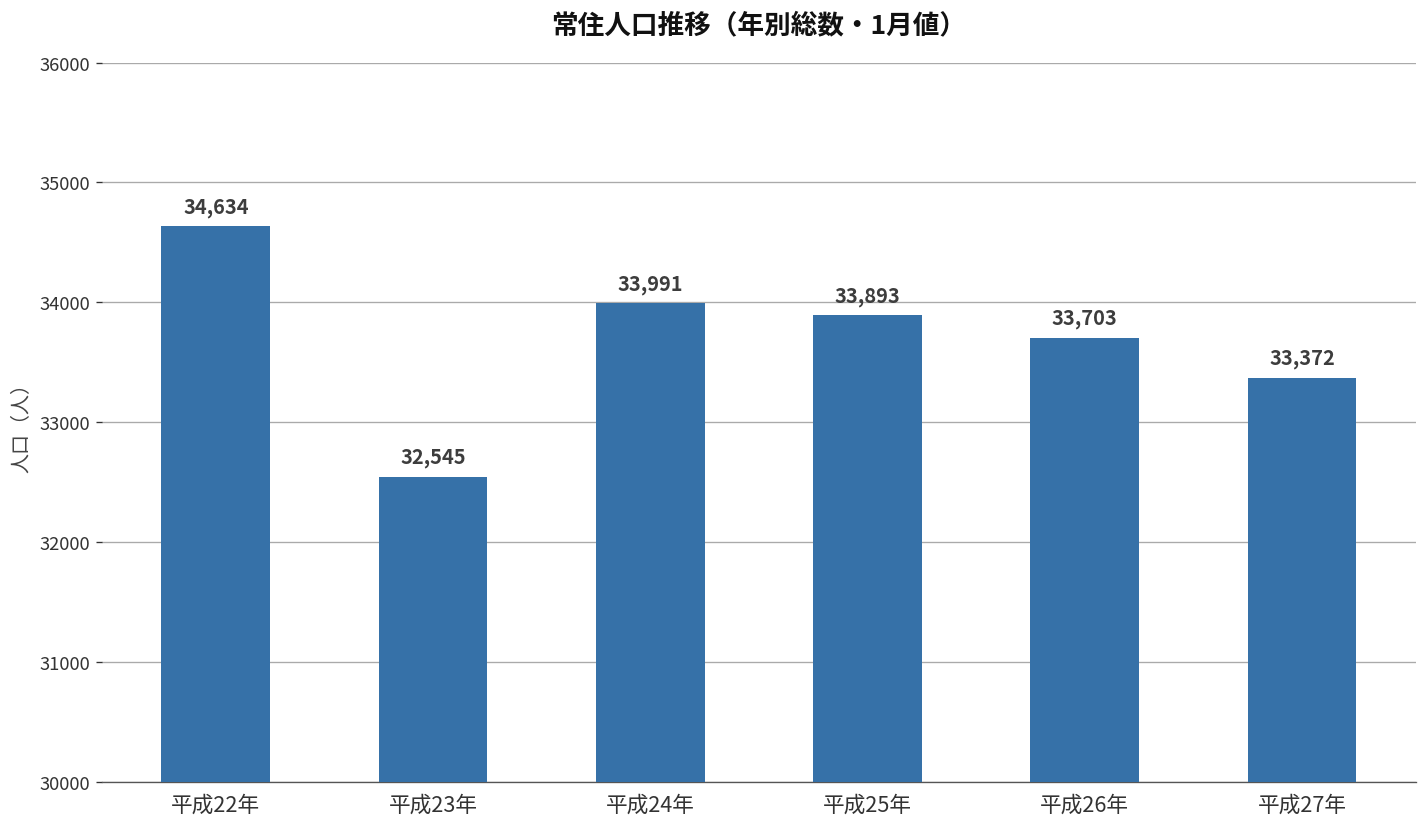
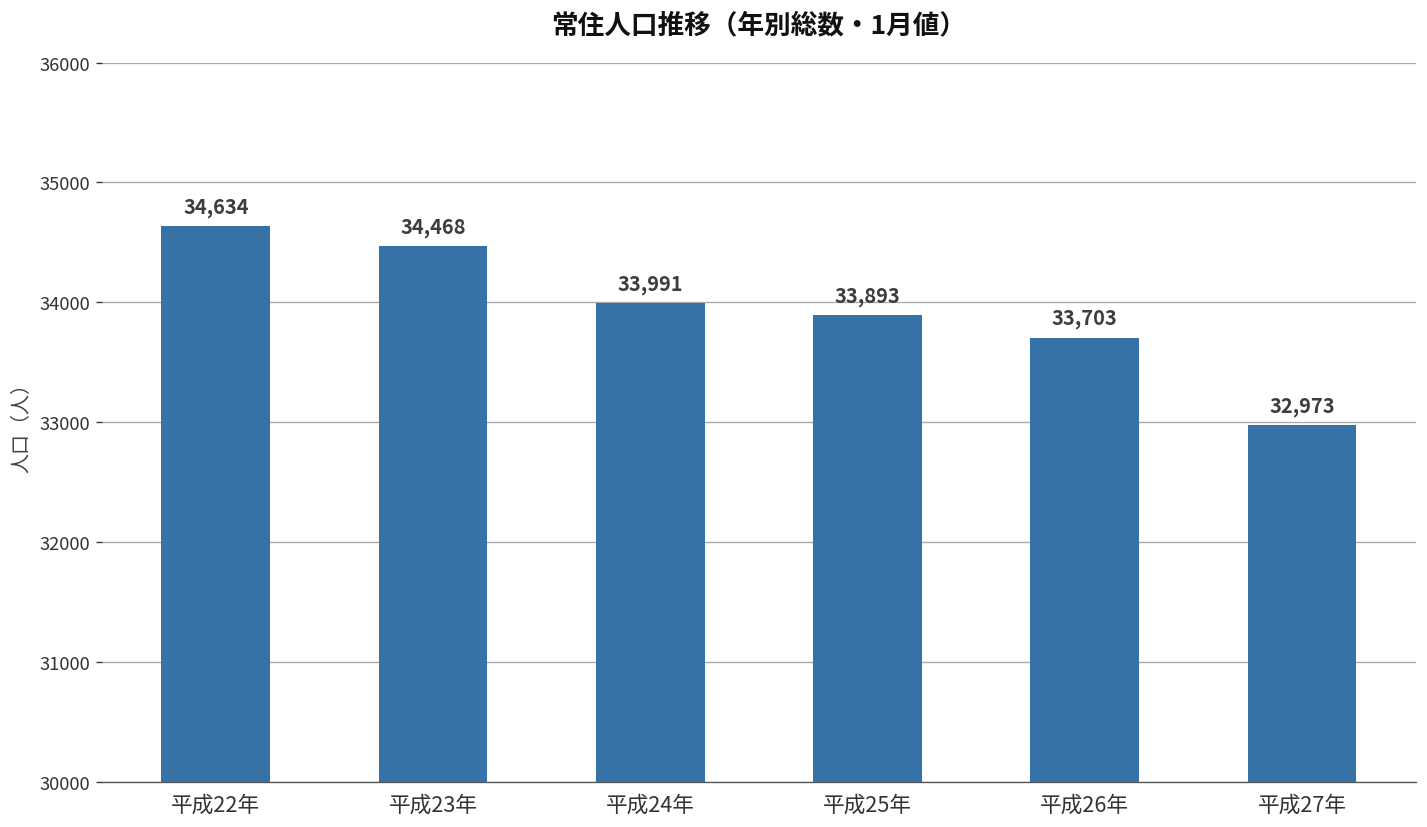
平成23年: 32,545 -> 34,468
平成27年: 33,372 -> 32,973
